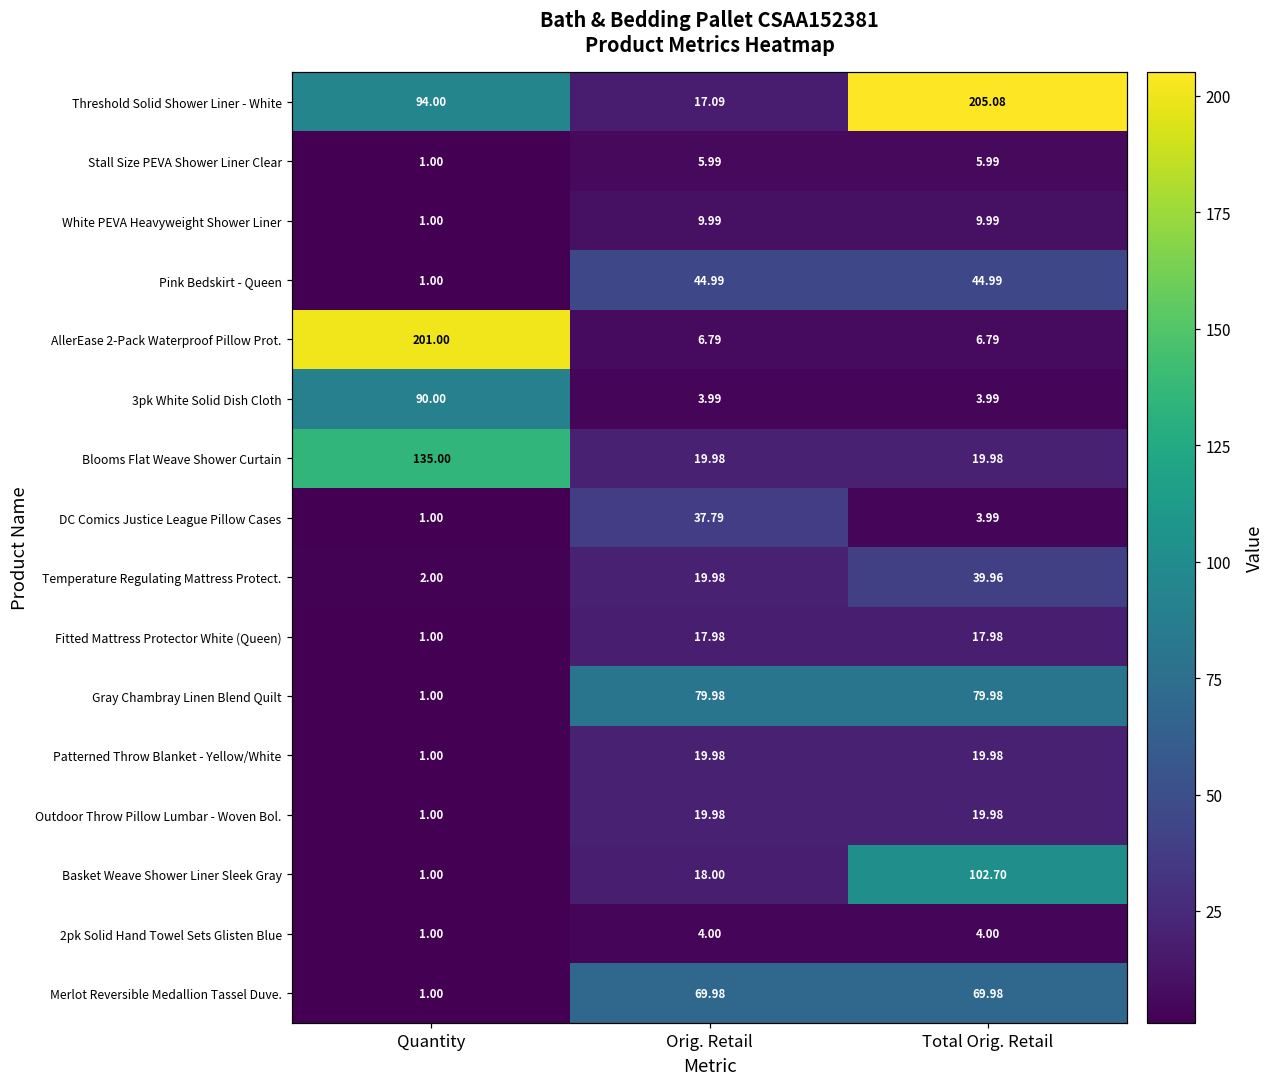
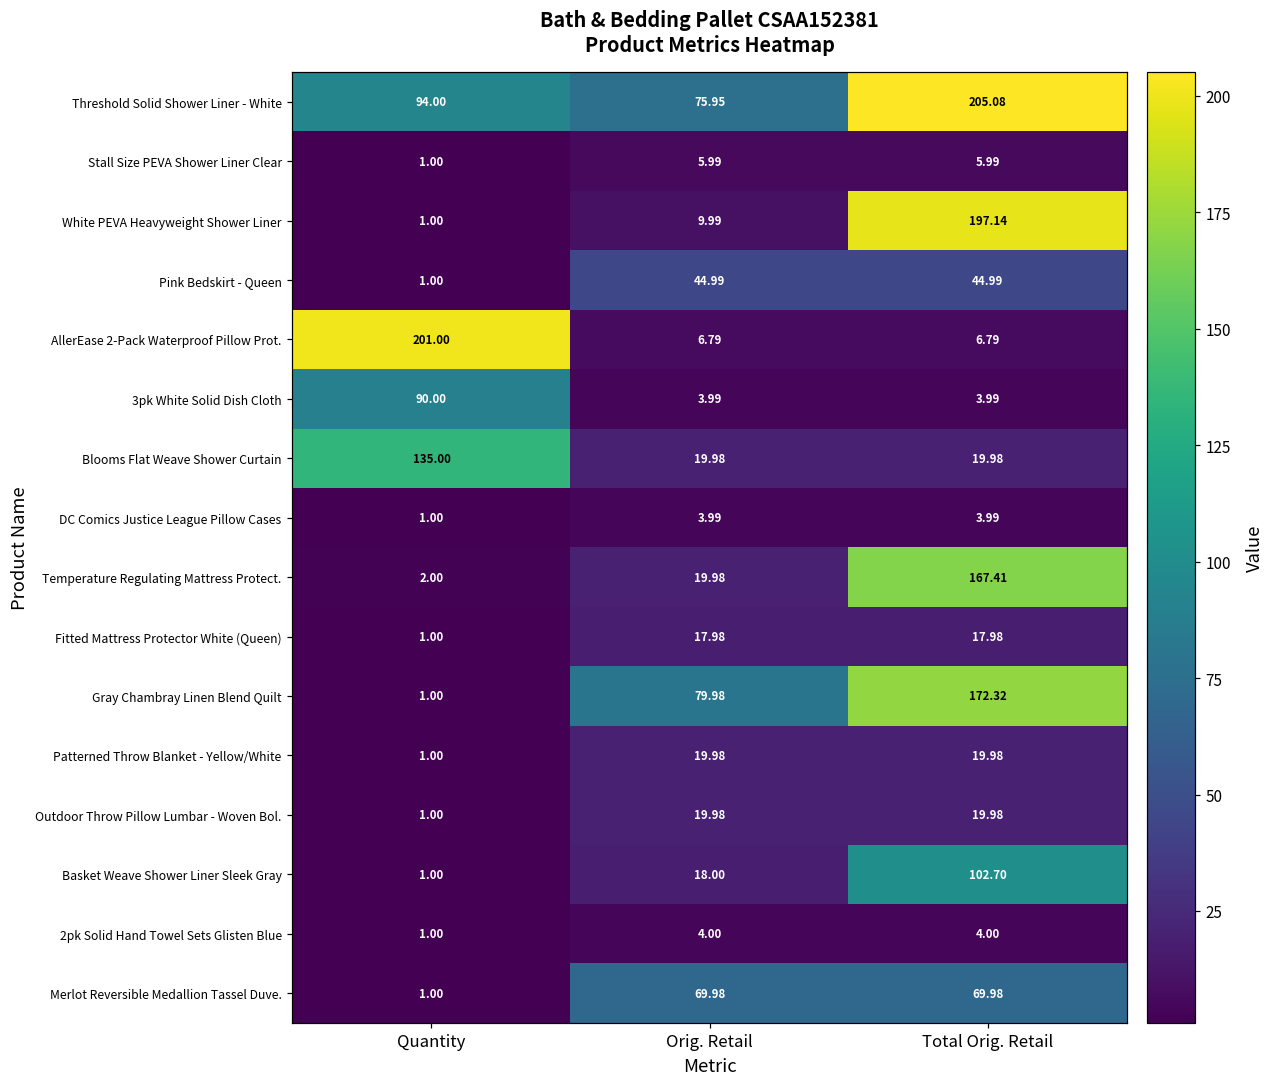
Threshold Solid Shower Liner - White, Orig. Retail: 17.09 -> 75.95
White PEVA Heavyweight Shower Liner, Total Orig. Retail: 9.99 -> 197.14
DC Comics Justice League Pillow Cases, Orig. Retail: 37.79 -> 3.99
Temperature Regulating Mattress Protect., Total Orig. Retail: 39.96 -> 167.41
Gray Chambray Linen Blend Quilt, Total Orig. Retail: 79.98 -> 172.32
